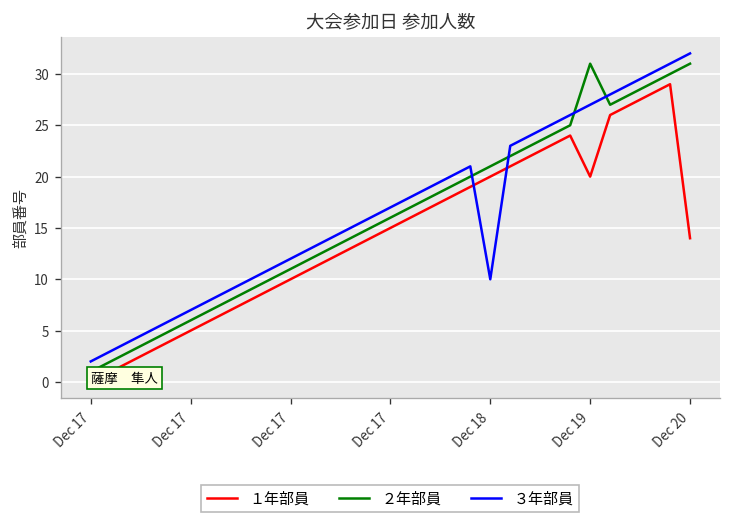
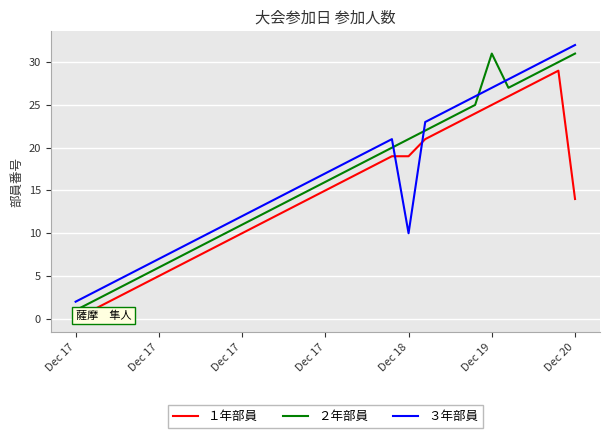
１年部員, Dec 18: 20 -> 19
１年部員, Dec 19: 20 -> 25
